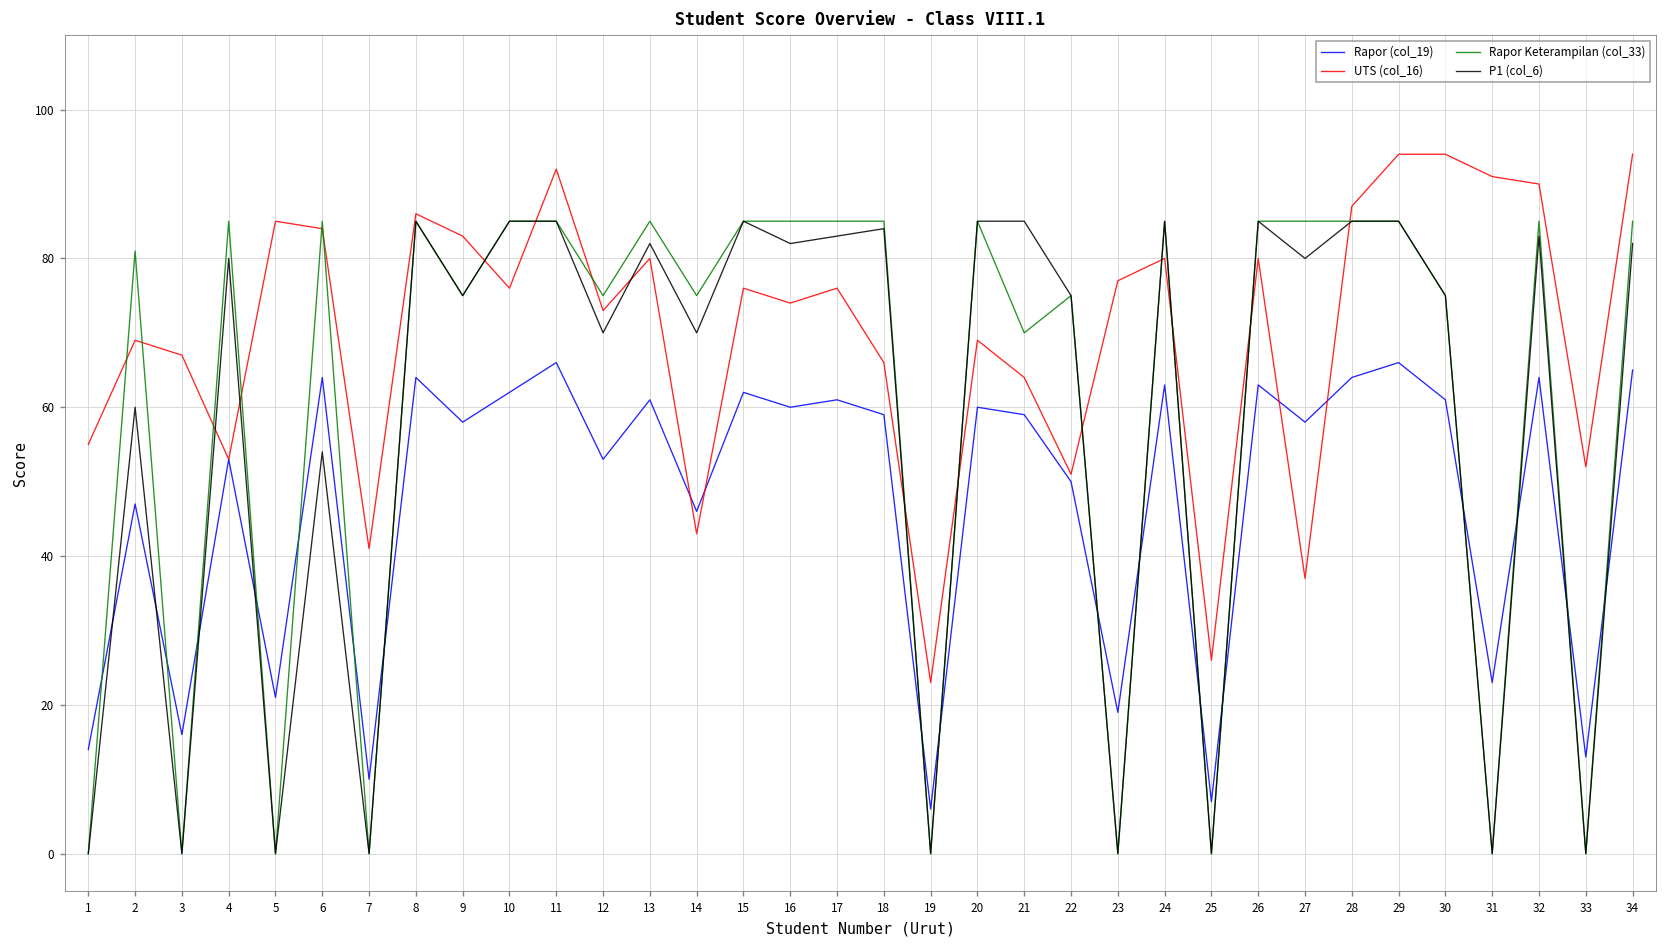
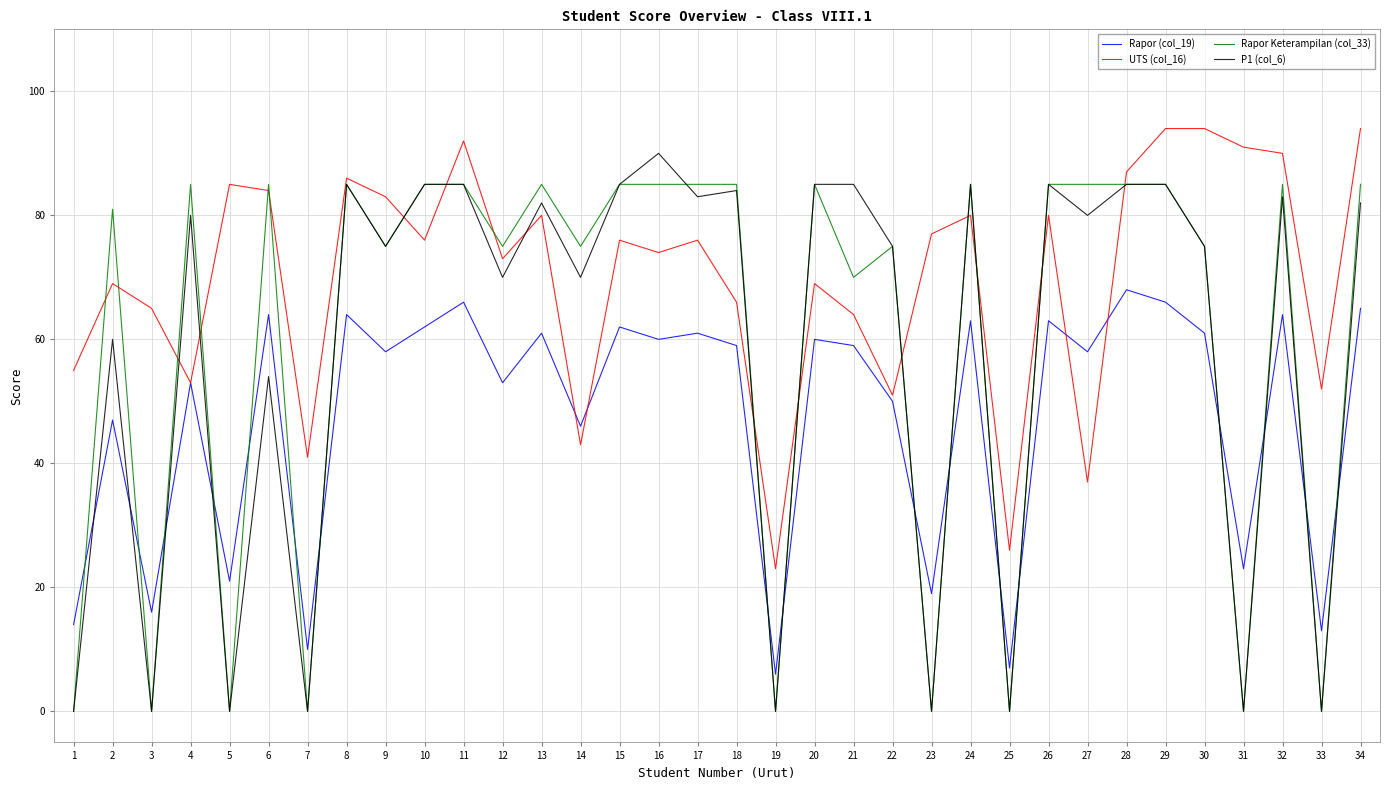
UTS (col_16), 3: 67 -> 65
P1 (col_6), 16: 82 -> 90
Rapor (col_19), 28: 64 -> 68
